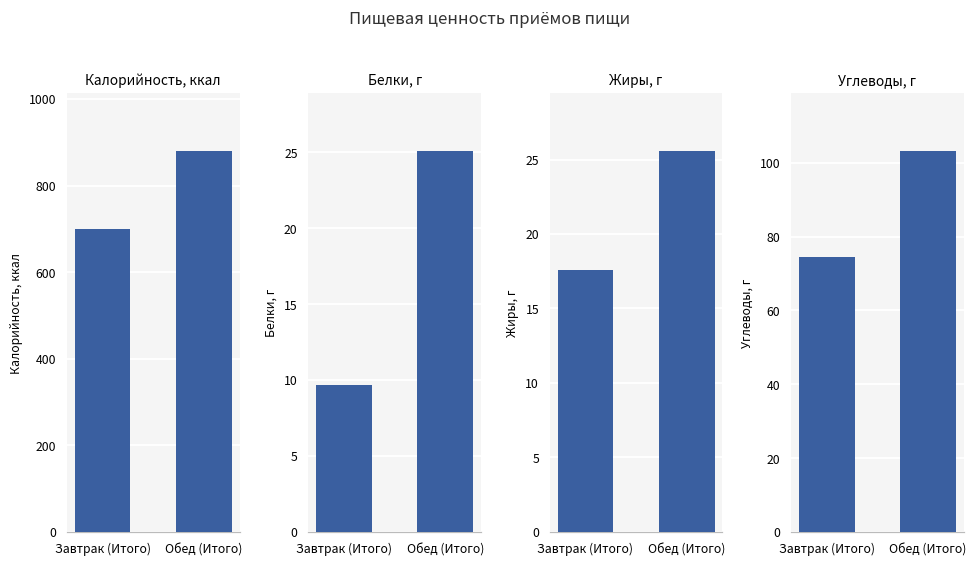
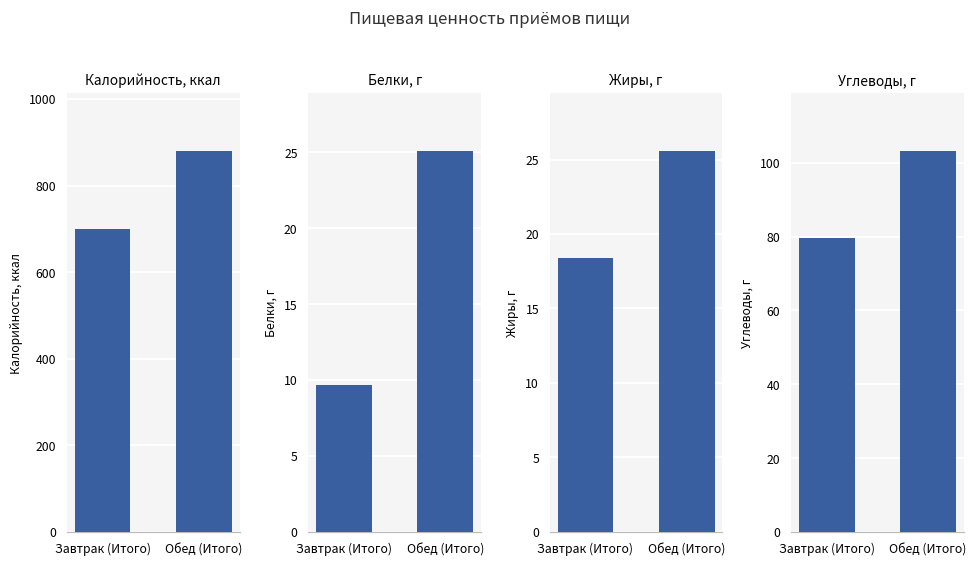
Жиры, г, Завтрак (Итого): 17.6 -> 18.4
Углеводы, г, Завтрак (Итого): 75 -> 80
